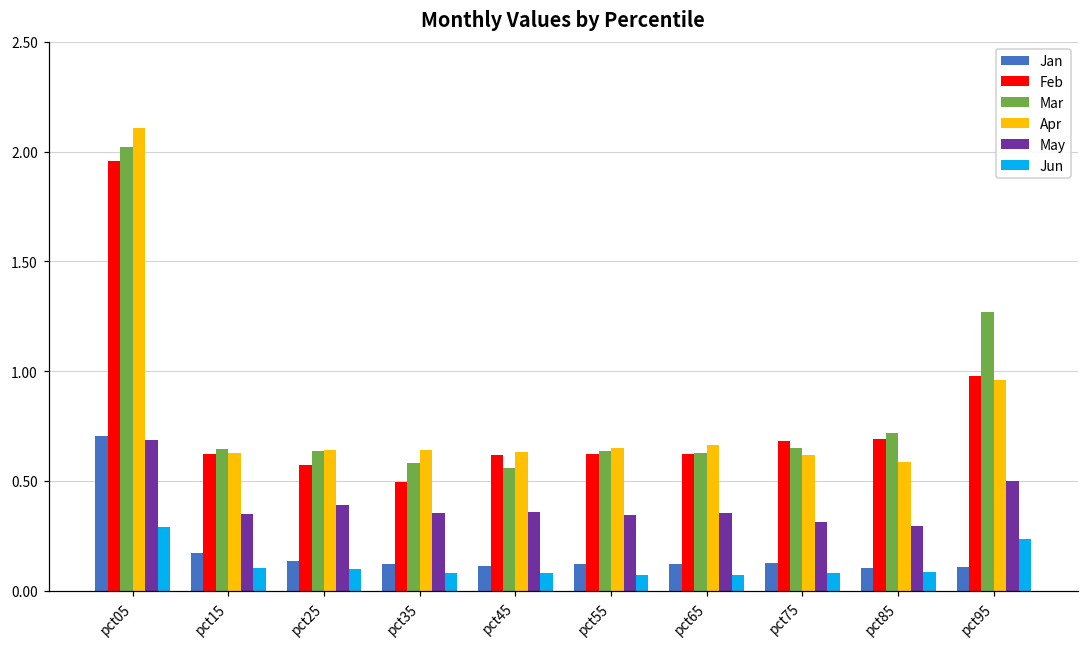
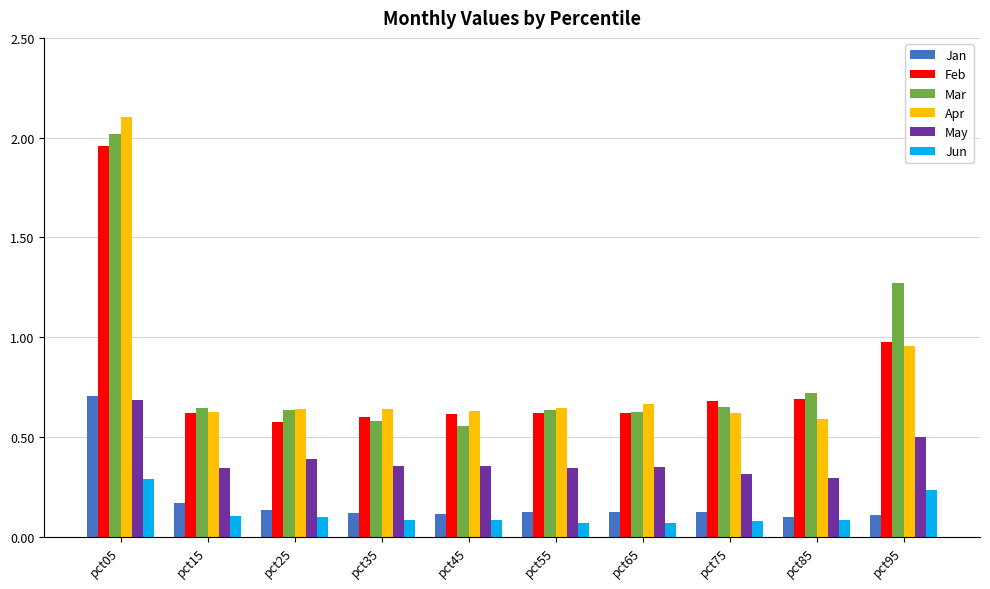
Feb, pct35: 0.50 -> 0.60
